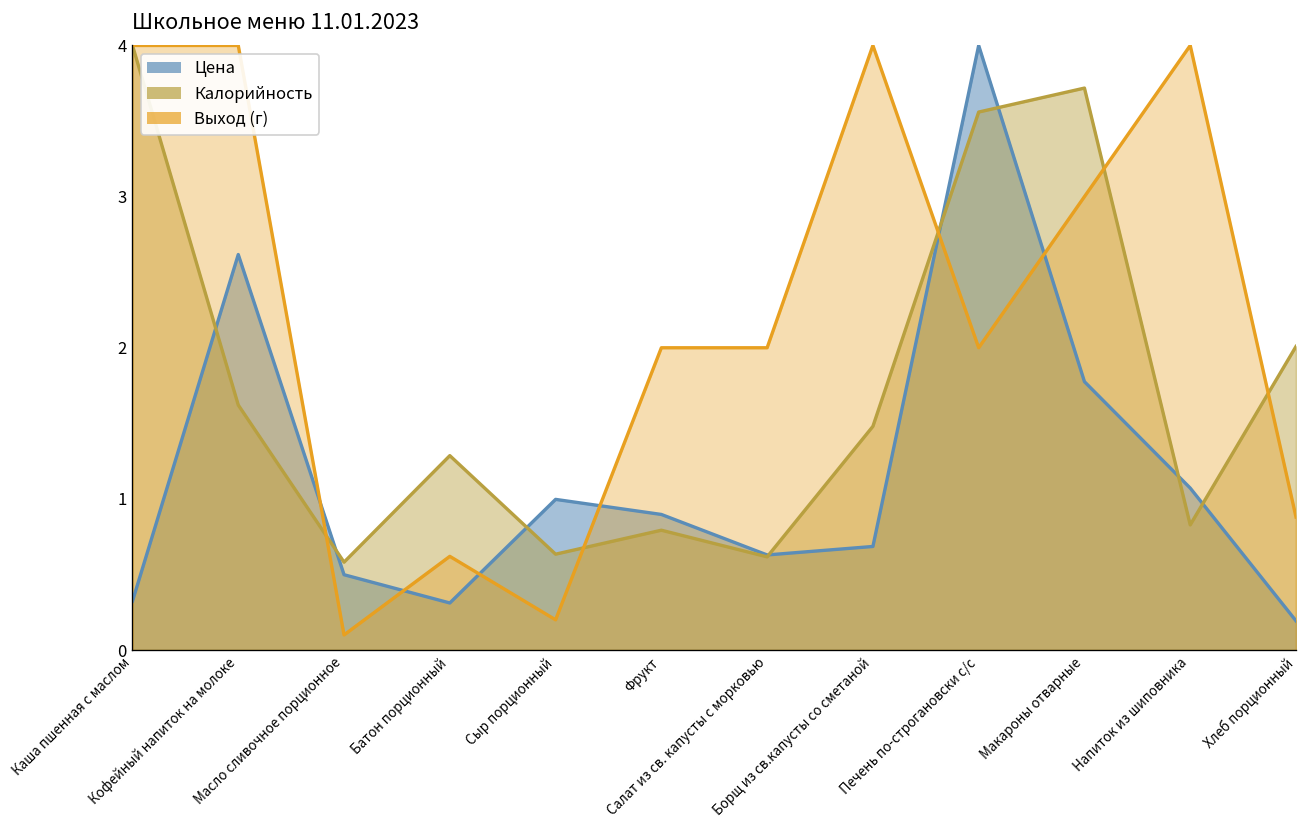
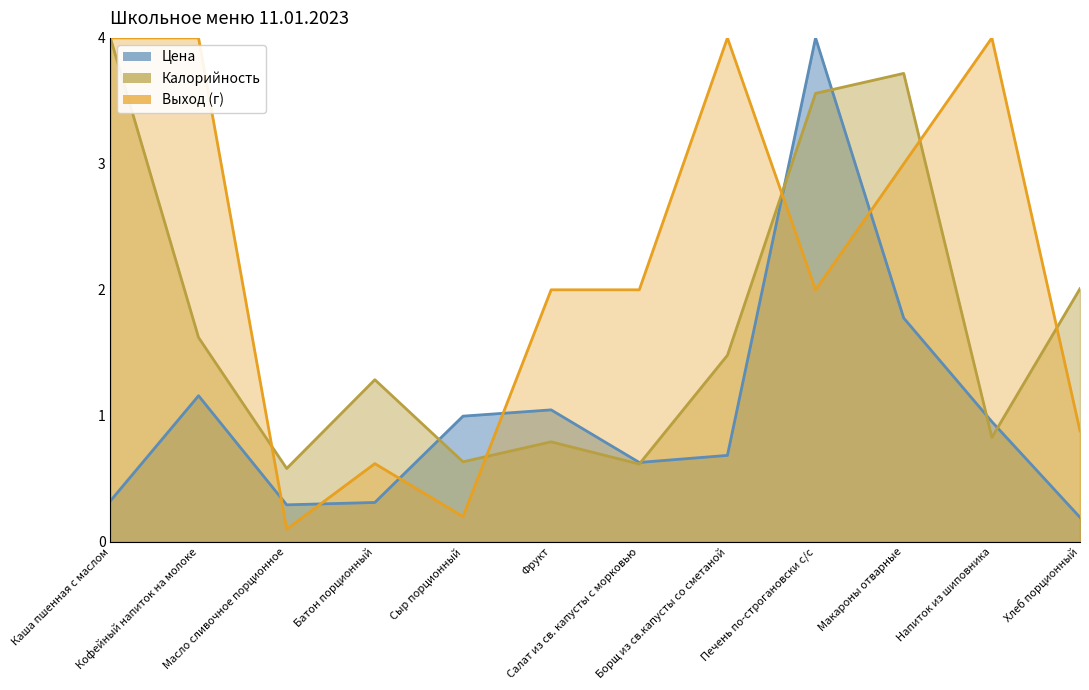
Цена, Кофейный напиток на молоке: 2.62 -> 1.16
Цена, Масло сливочное порционное: 0.50 -> 0.29
Цена, Фрукт: 0.90 -> 1.05
Цена, Напиток из шиповника: 1.07 -> 0.95
